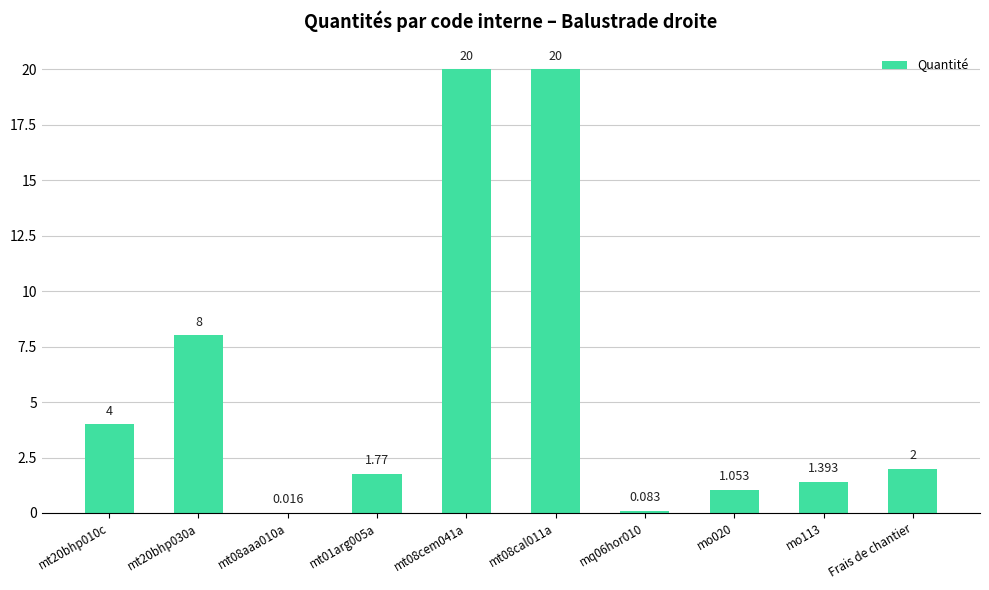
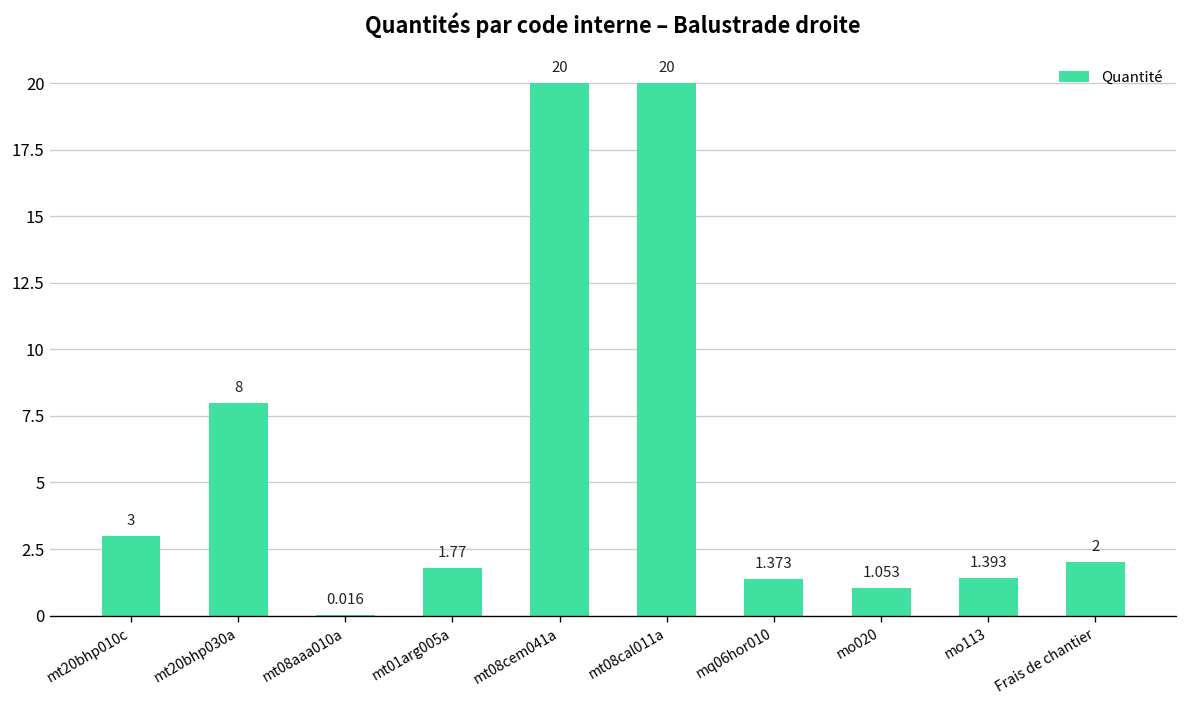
mt20bhp010c: 4 -> 3
mq06hor010: 0.083 -> 1.373
